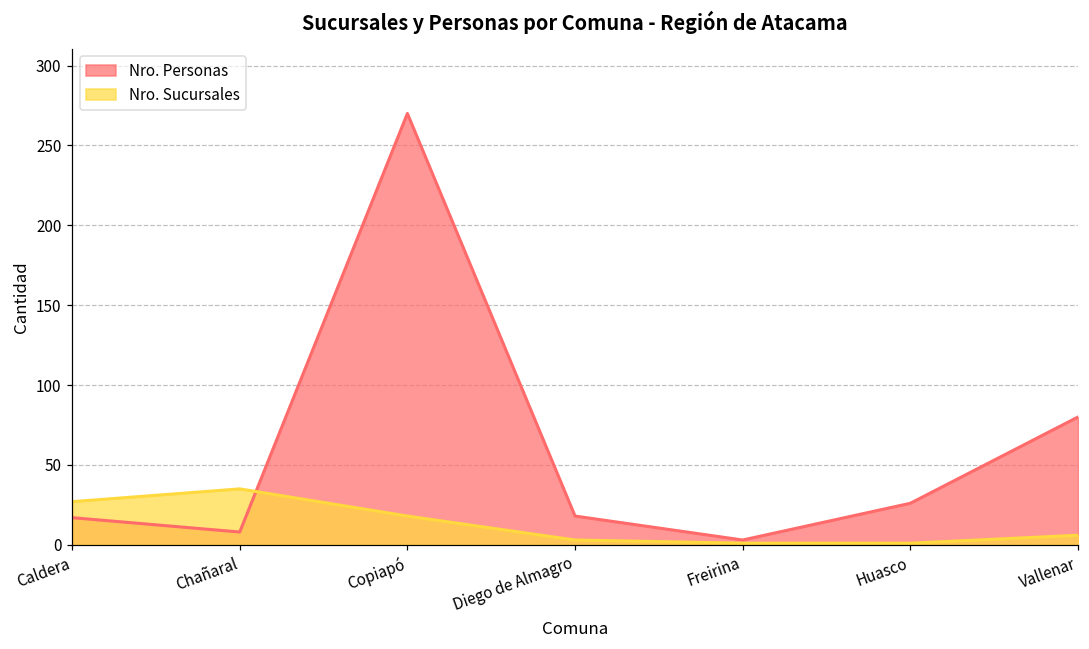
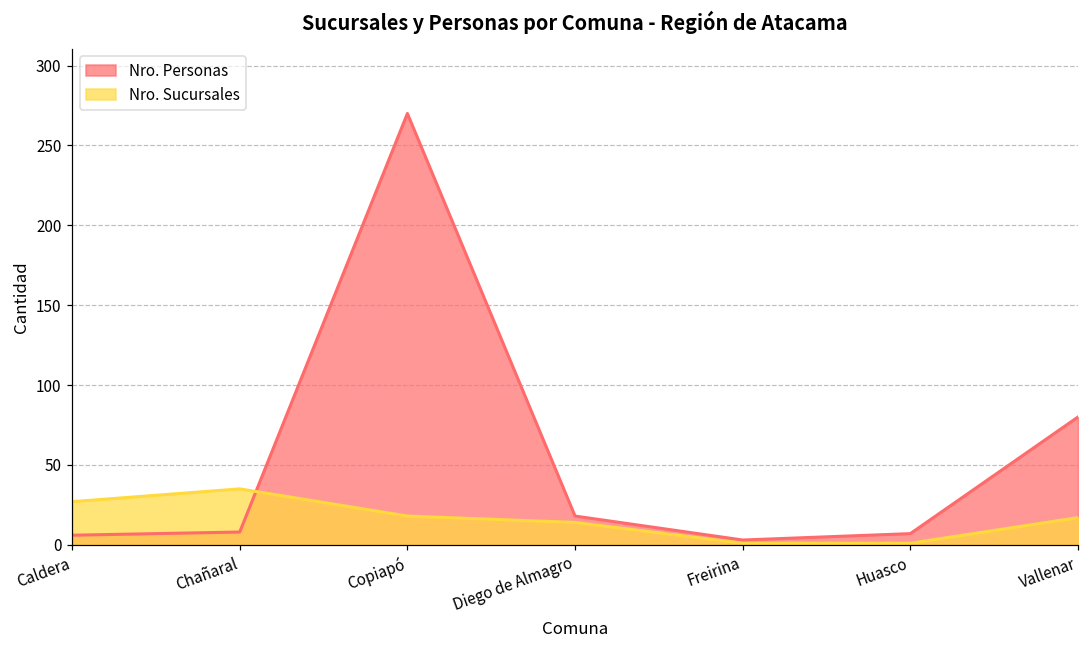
Nro. Personas, Caldera: 17 -> 6
Nro. Sucursales, Diego de Almagro: 3 -> 14
Nro. Personas, Huasco: 26 -> 7
Nro. Sucursales, Vallenar: 6 -> 17
